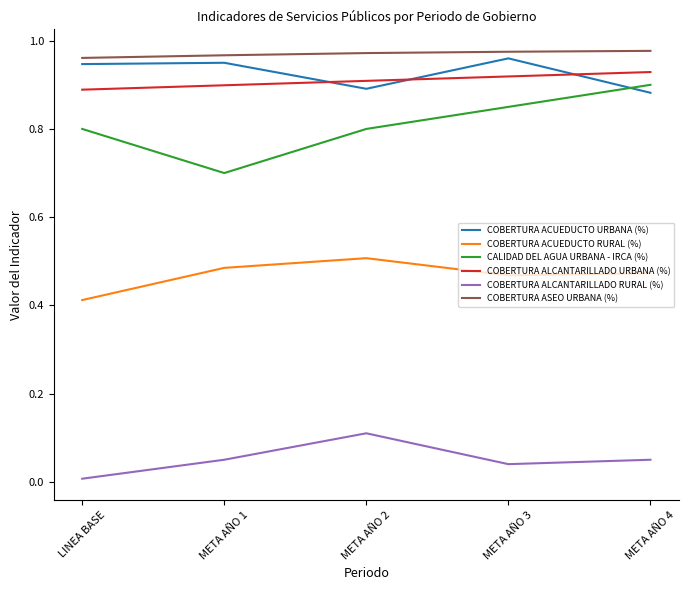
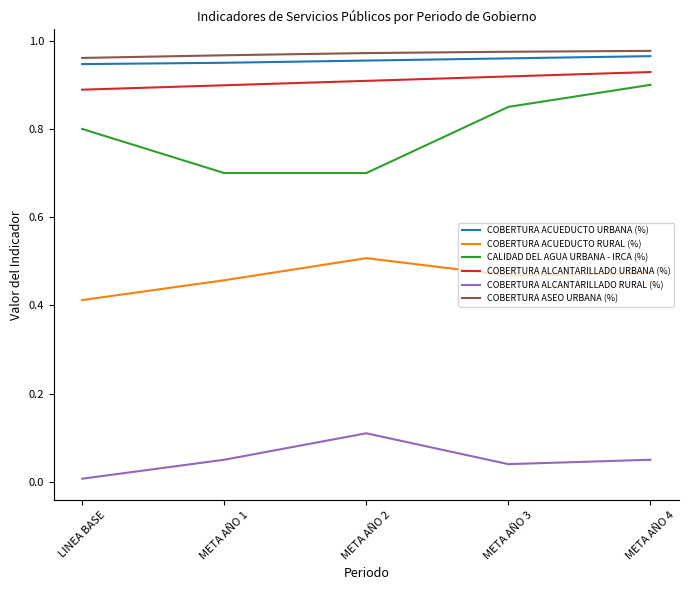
COBERTURA ACUEDUCTO RURAL (%), META AÑO 1: 0.49 -> 0.46
COBERTURA ACUEDUCTO URBANA (%), META AÑO 2: 0.89 -> 0.96
CALIDAD DEL AGUA URBANA - IRCA (%), META AÑO 2: 0.8 -> 0.7
COBERTURA ACUEDUCTO URBANA (%), META AÑO 4: 0.88 -> 0.97
